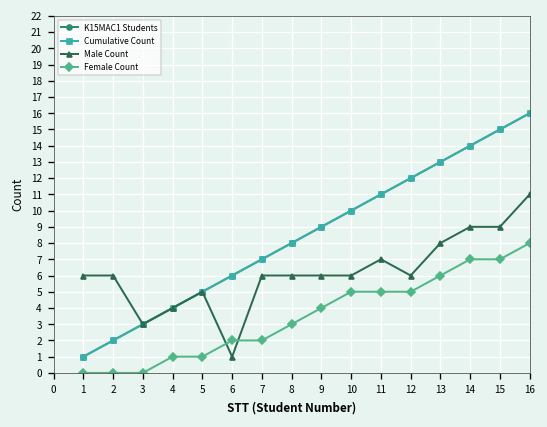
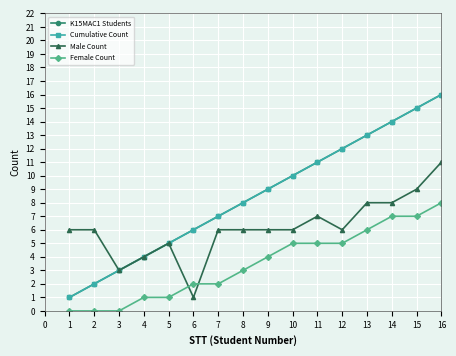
Male Count, 14: 9 -> 8
